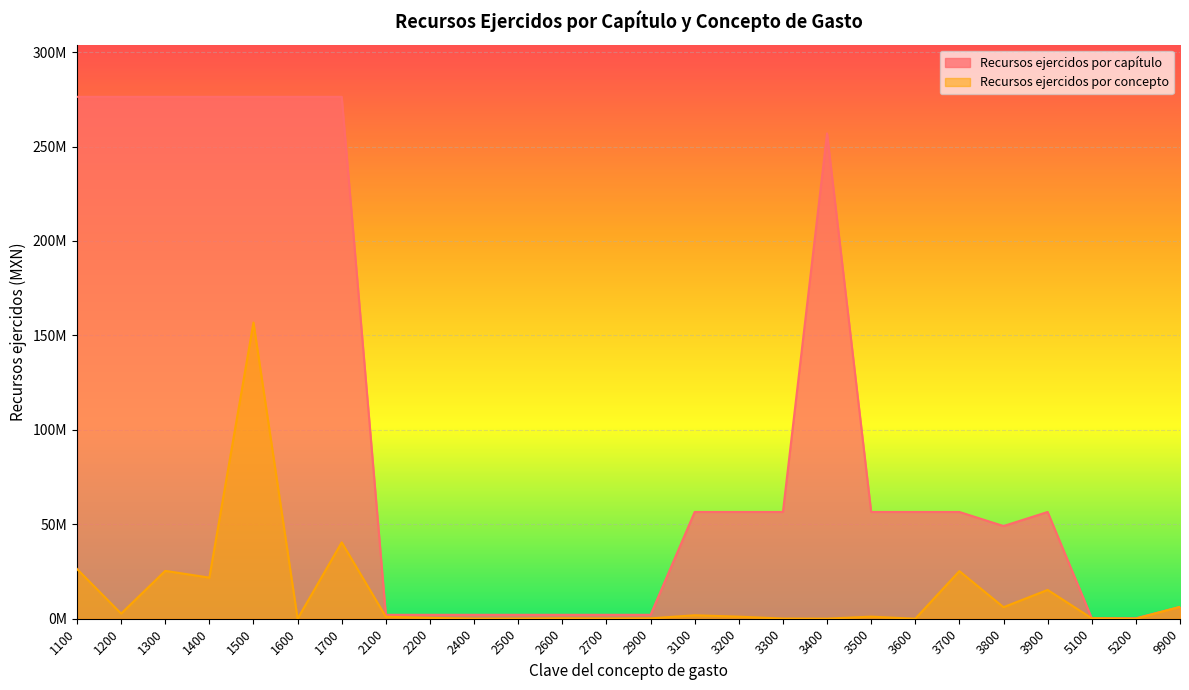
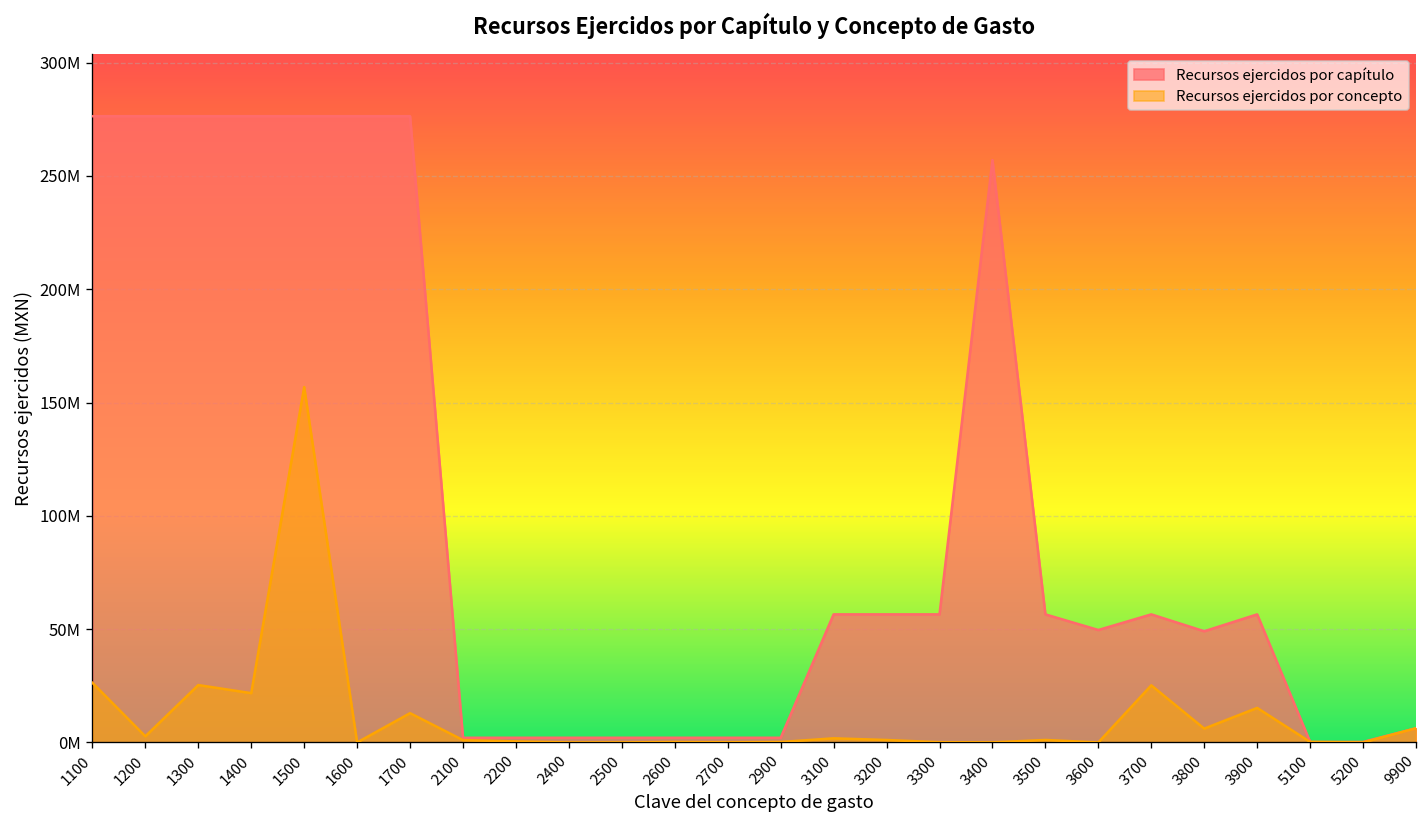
Recursos ejercidos por concepto, 1700: 40000000 -> 13000000
Recursos ejercidos por capítulo, 3600: 57000000 -> 50000000
